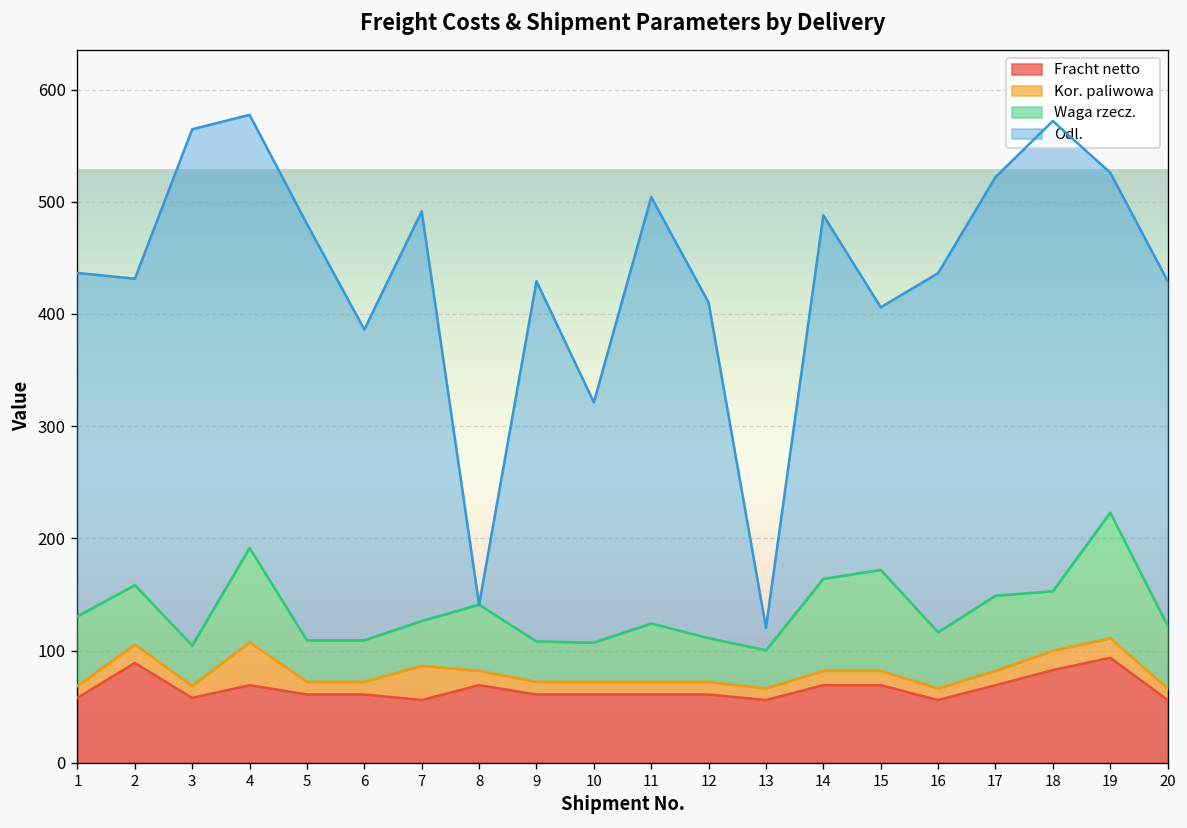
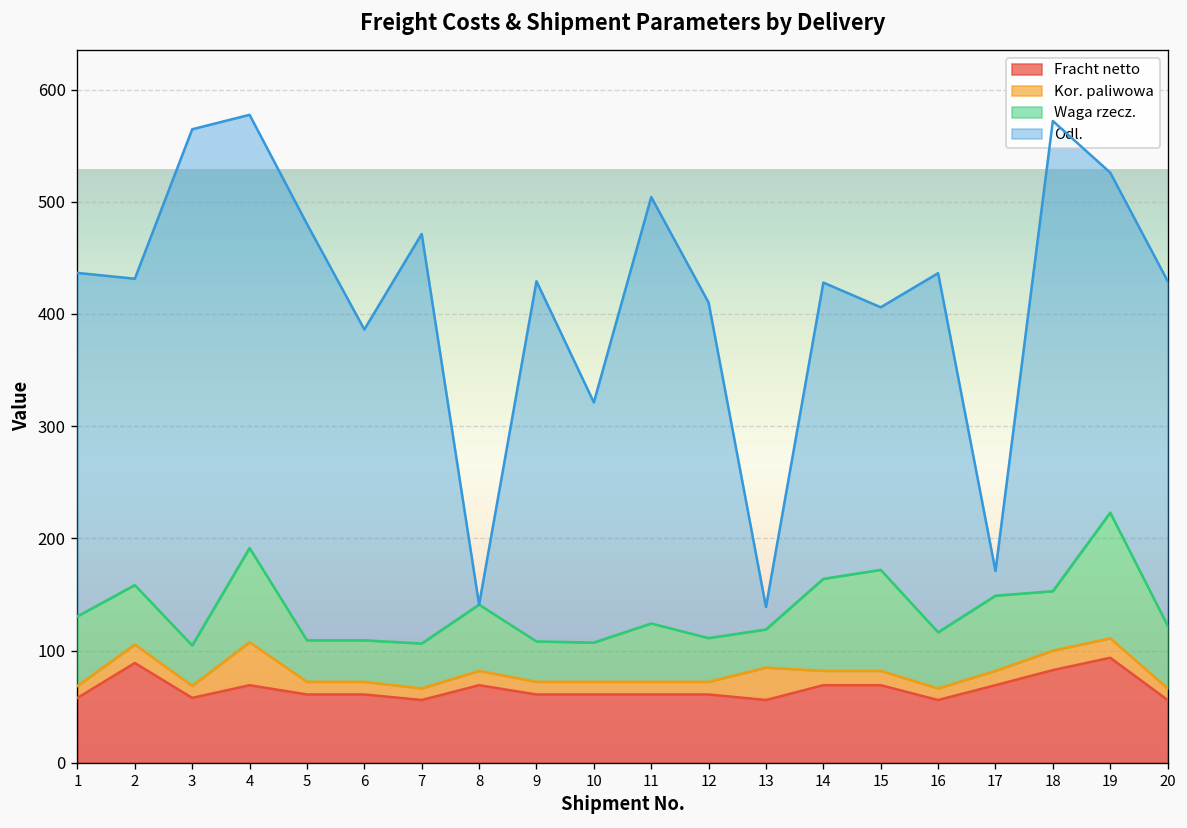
Kor. paliwowa, 7: 30 -> 10
Kor. paliwowa, 13: 10 -> 30
Odl., 14: 320 -> 260
Odl., 17: 370 -> 20
